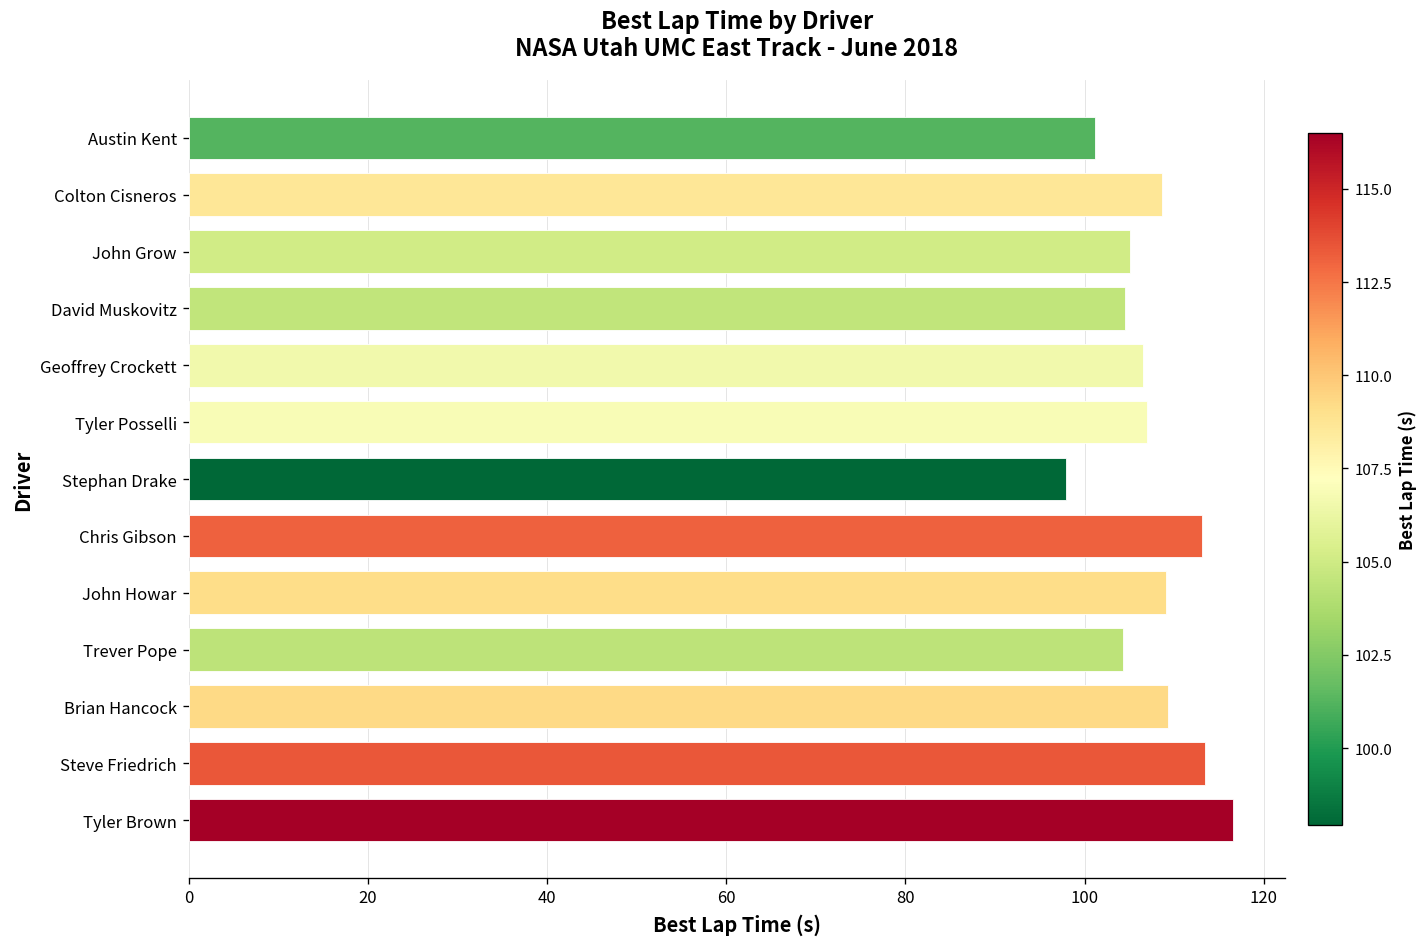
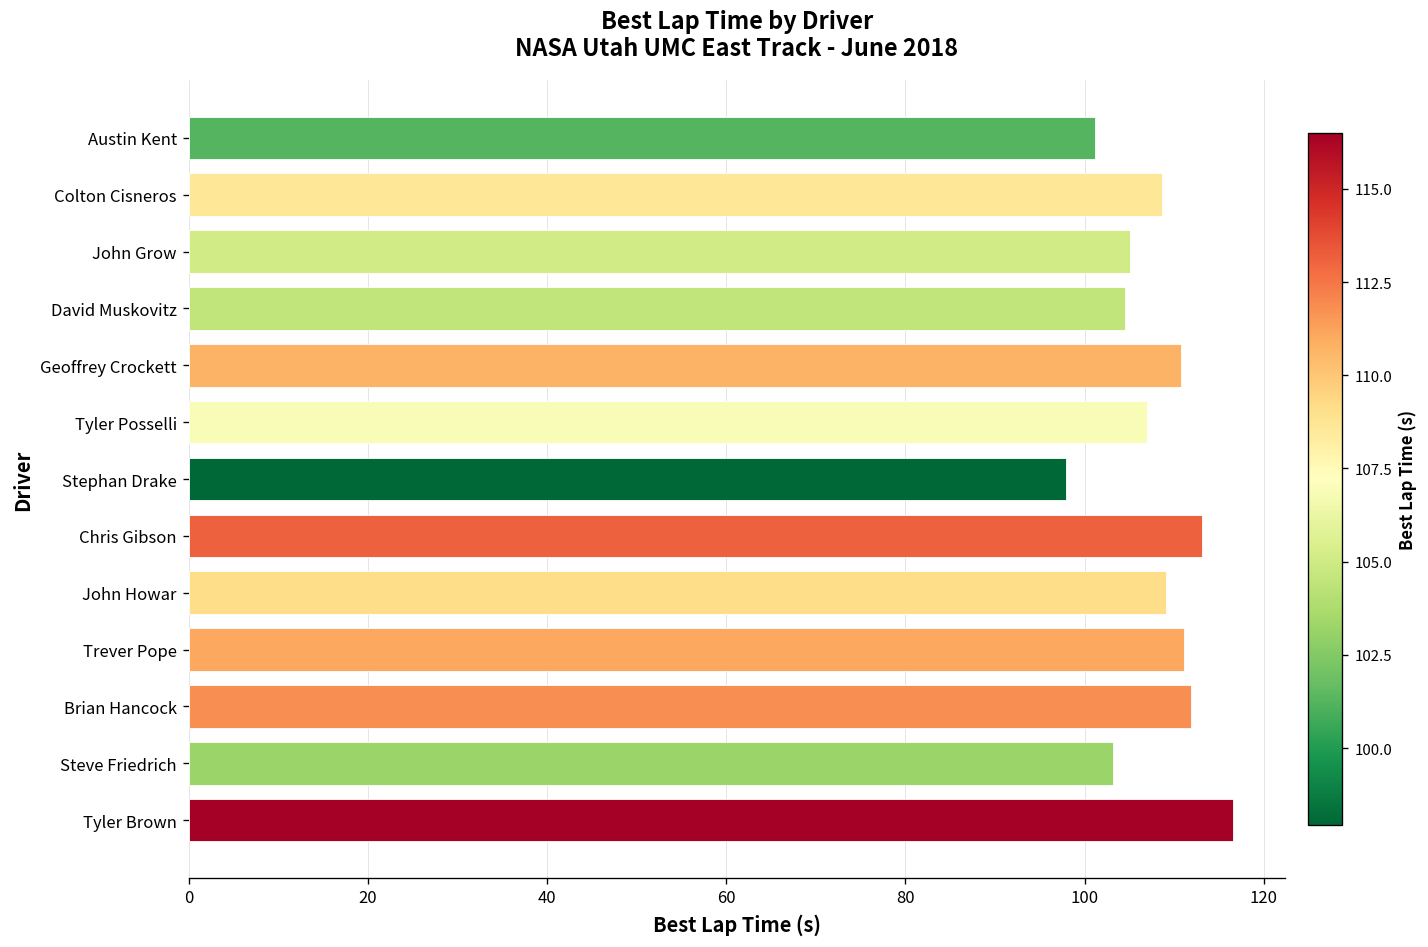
Geoffrey Crockett: 107 -> 111
Trever Pope: 104 -> 111
Brian Hancock: 109 -> 112
Steve Friedrich: 113 -> 103
